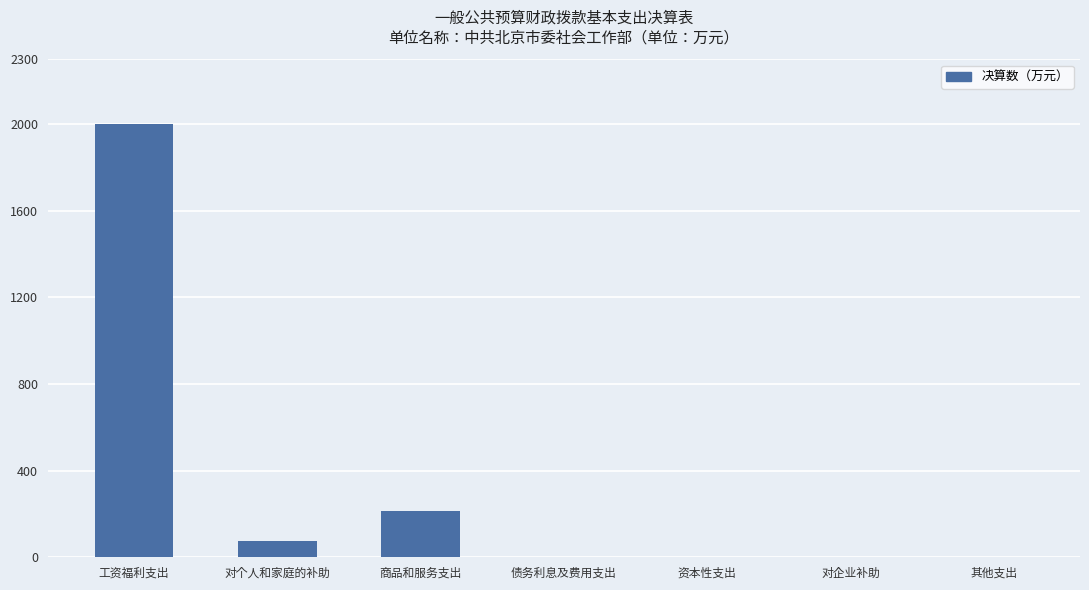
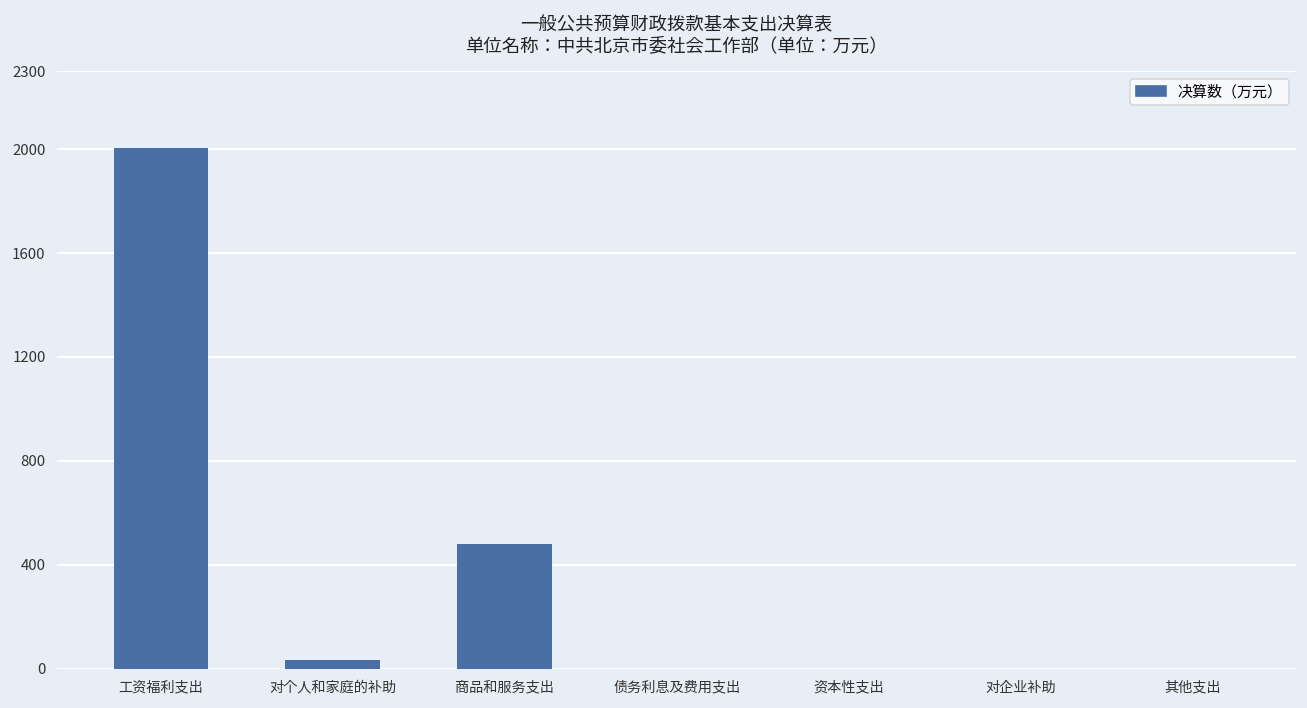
对个人和家庭的补助: 80 -> 30
商品和服务支出: 220 -> 480
